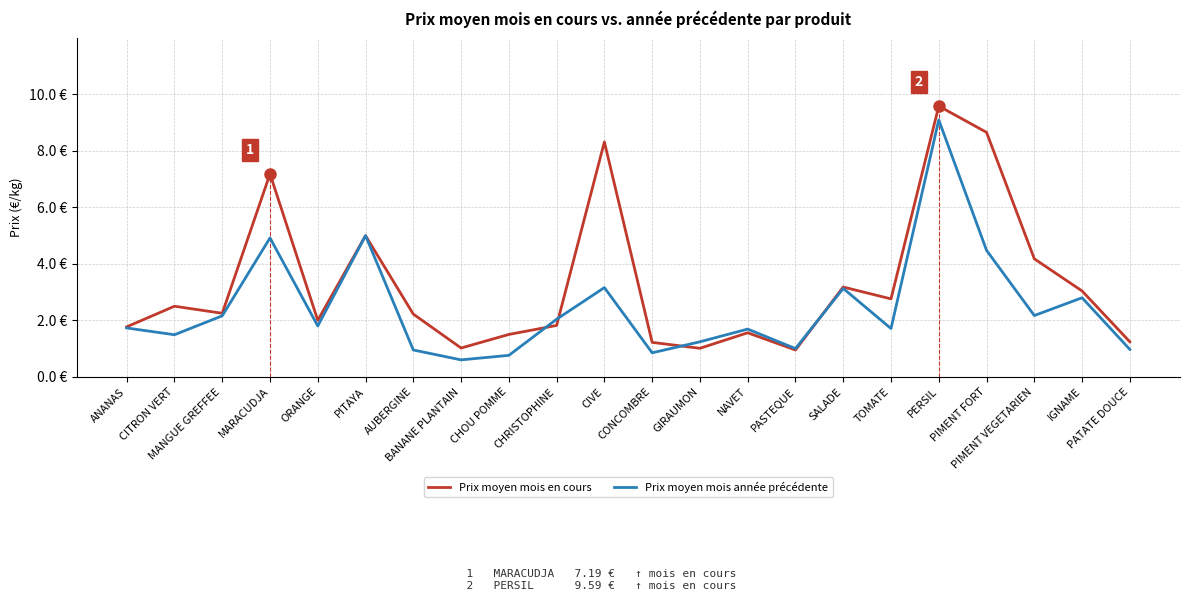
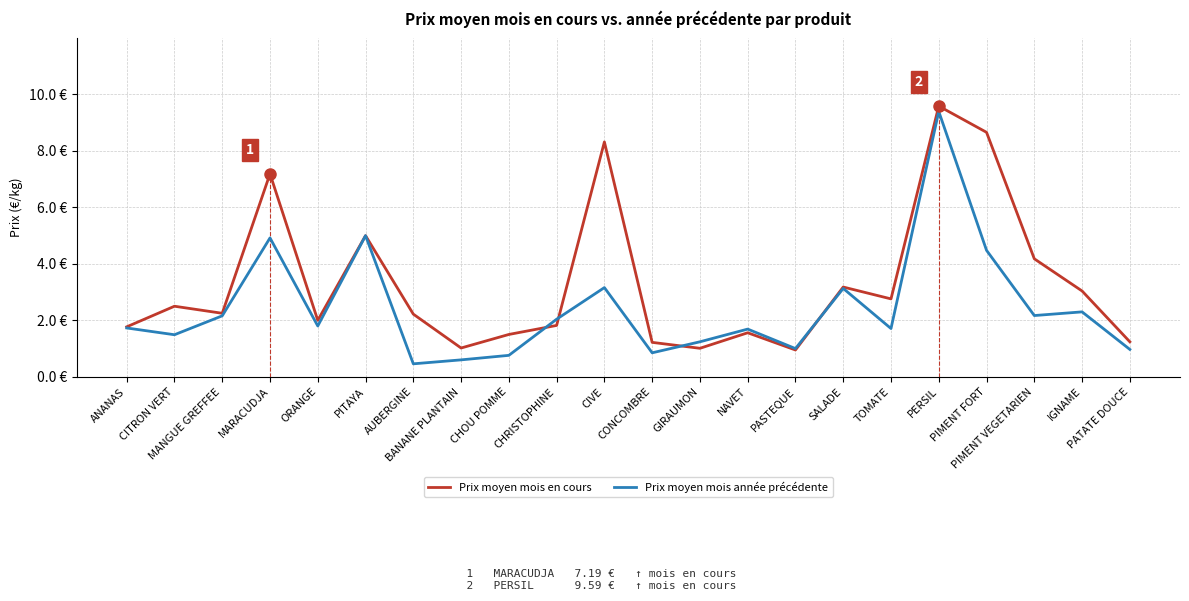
Prix moyen mois année précédente, AUBERGINE: 1.0 € -> 0.5 €
Prix moyen mois année précédente, PERSIL: 9.1 € -> 9.4 €
Prix moyen mois année précédente, IGNAME: 2.8 € -> 2.3 €
